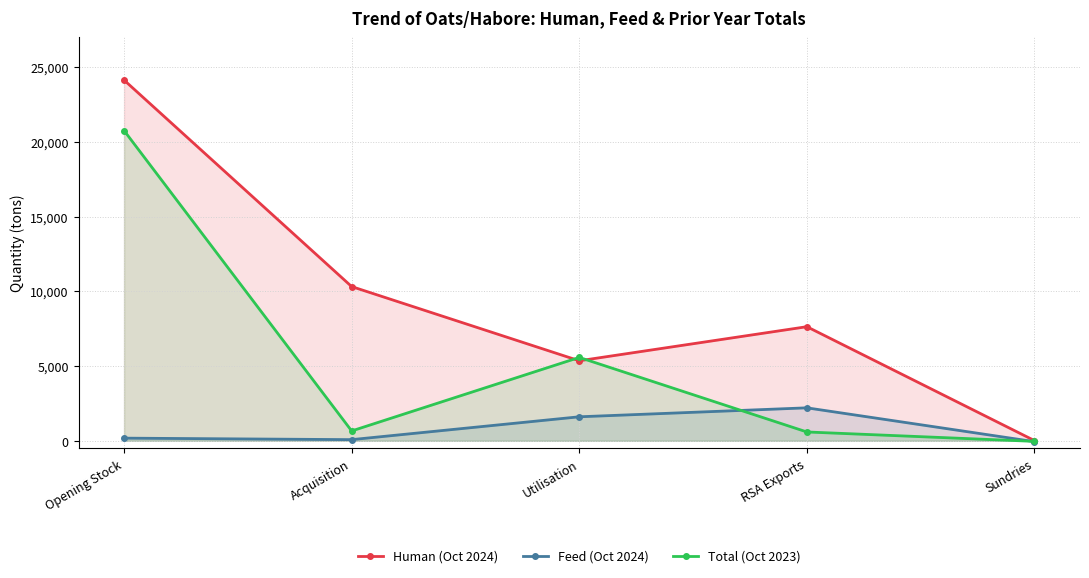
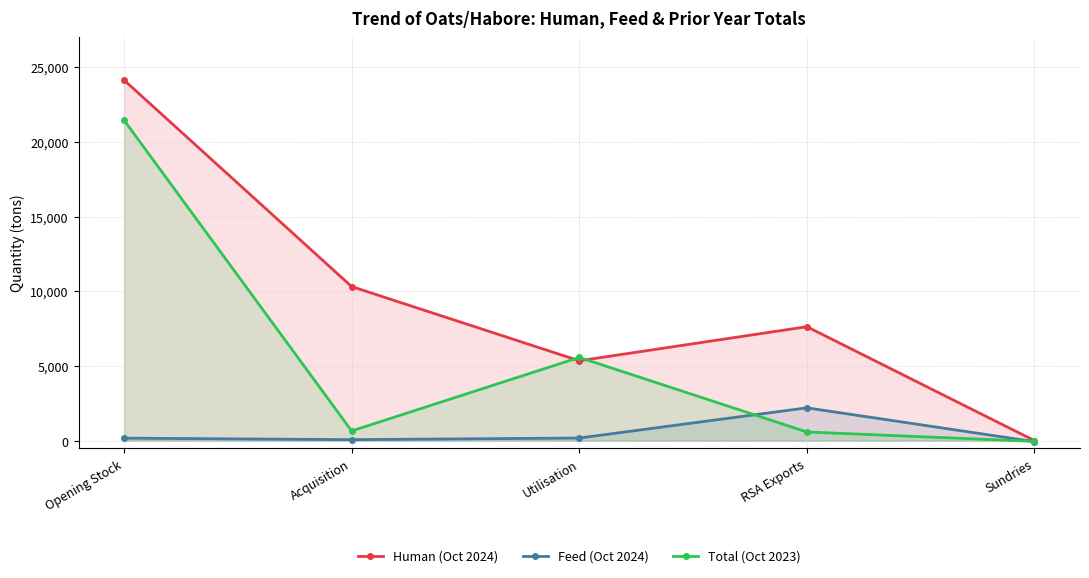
Total (Oct 2023), Opening Stock: 20,700 -> 21,400
Feed (Oct 2024), Utilisation: 1,600 -> 200
